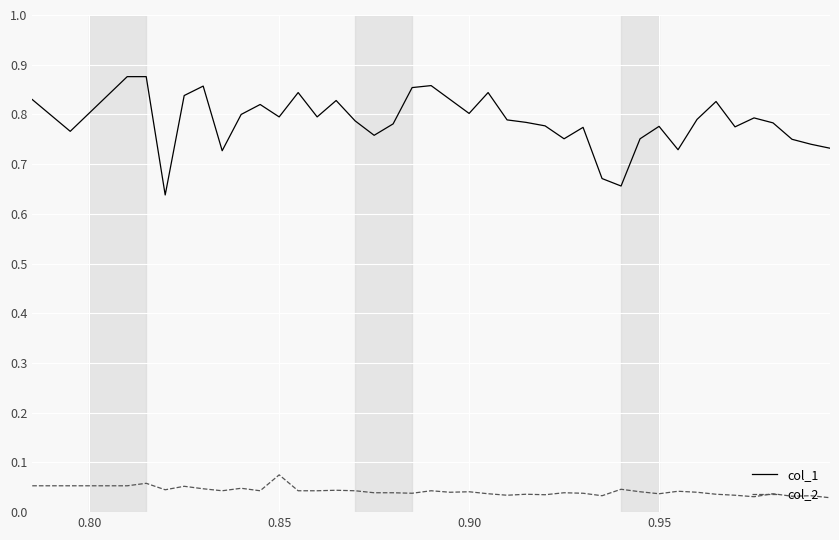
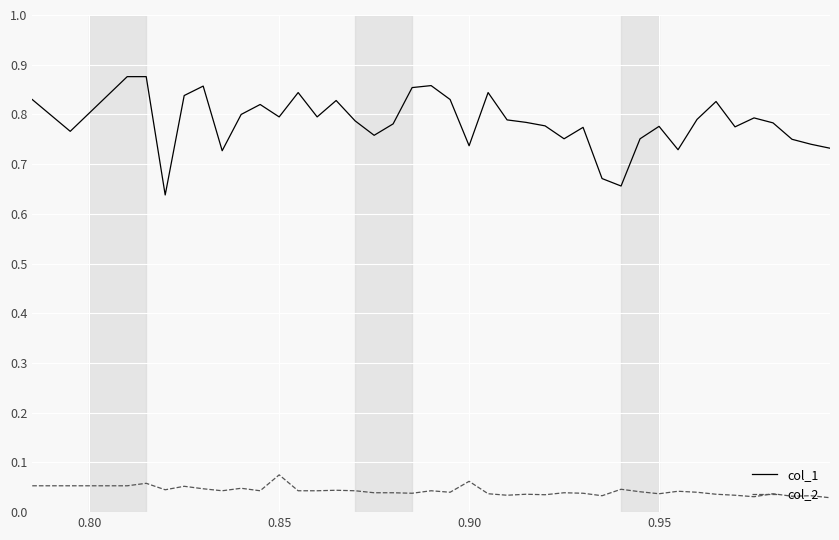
col_1, 0.90: 0.80 -> 0.74
col_2, 0.90: 0.04 -> 0.06
